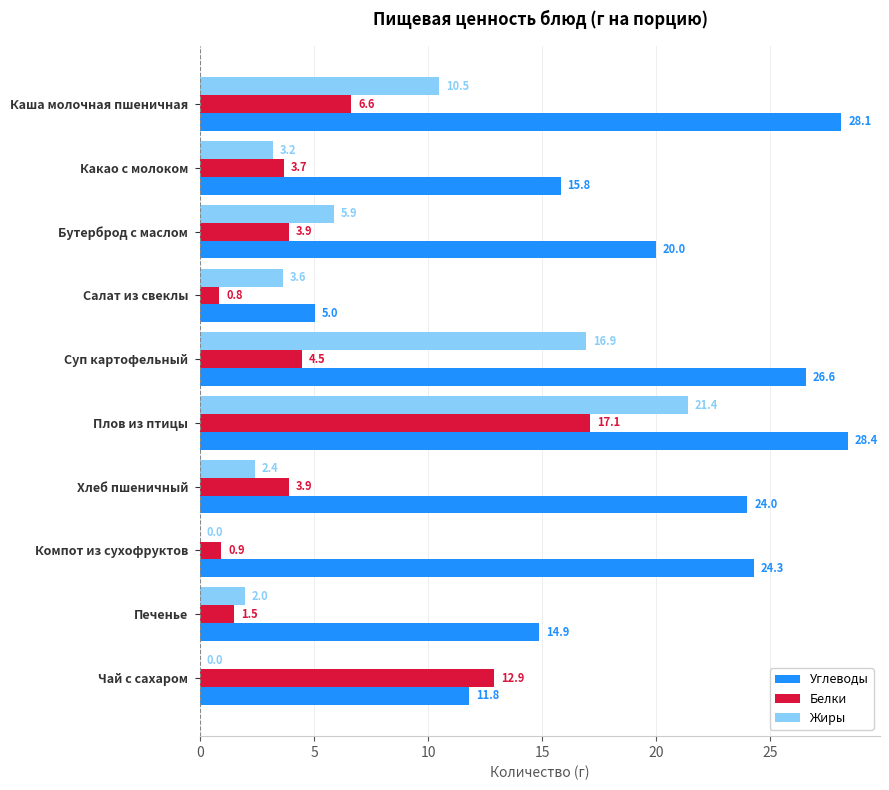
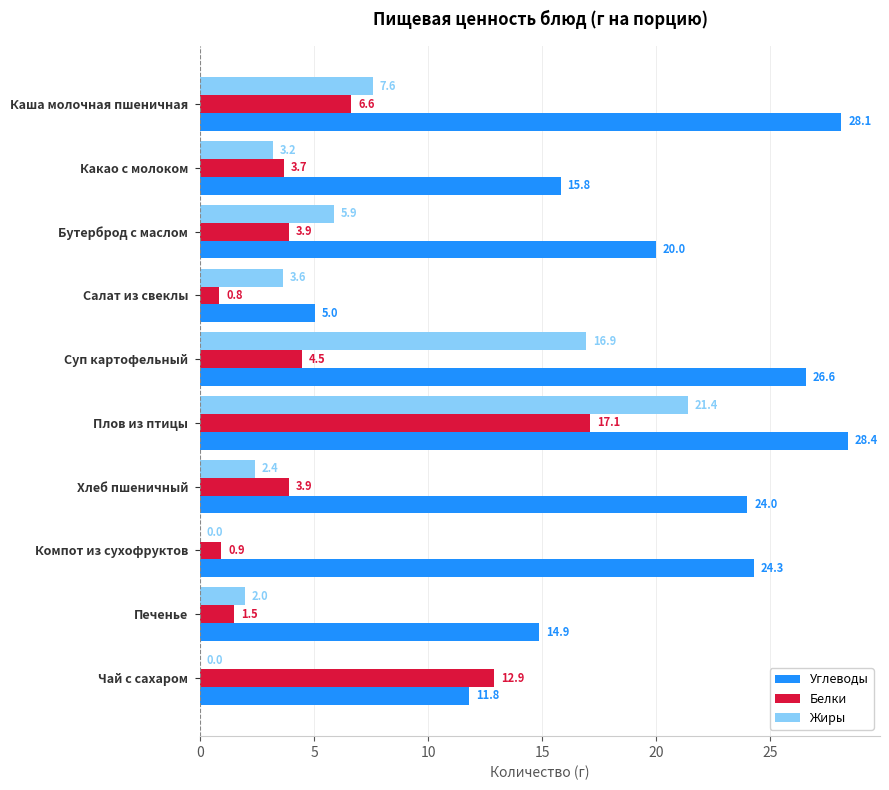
Жиры, Каша молочная пшеничная: 10.5 -> 7.6
